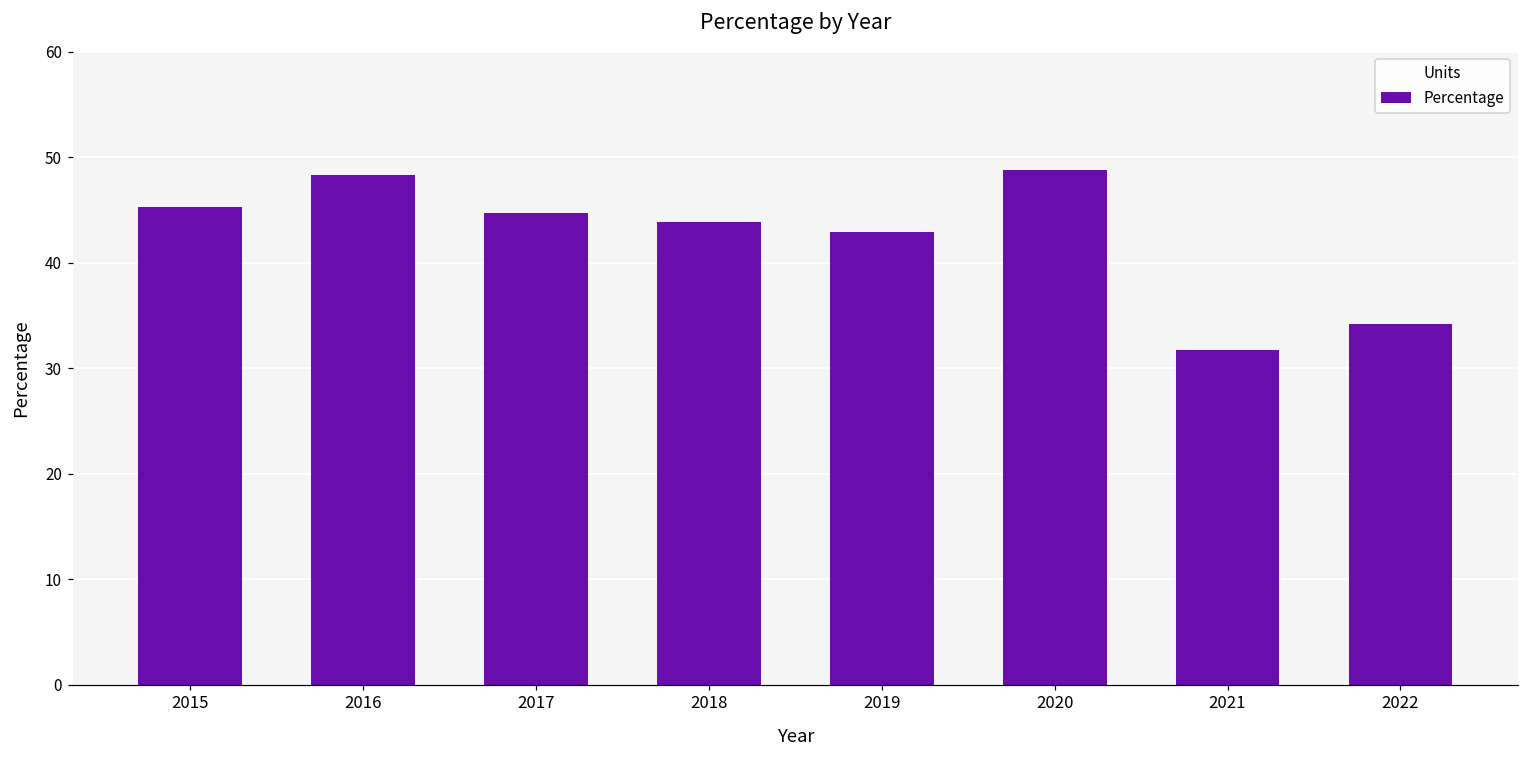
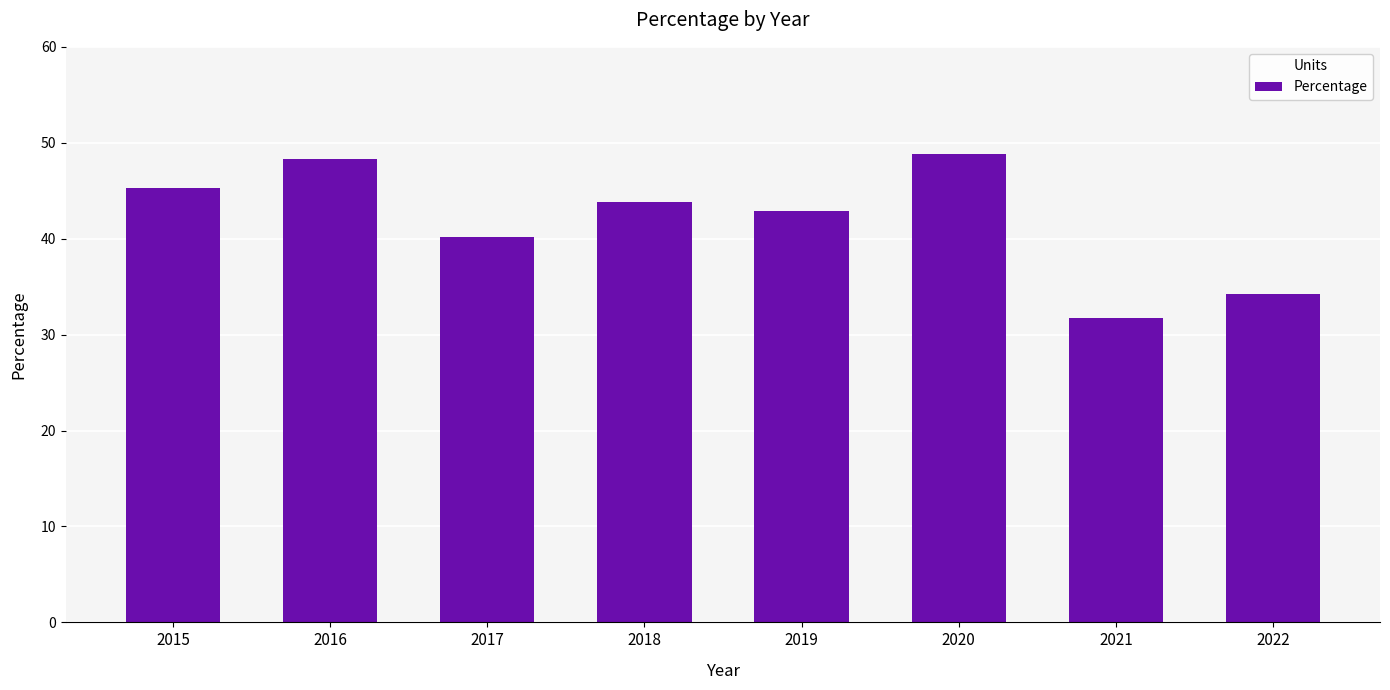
2017: 45 -> 40
